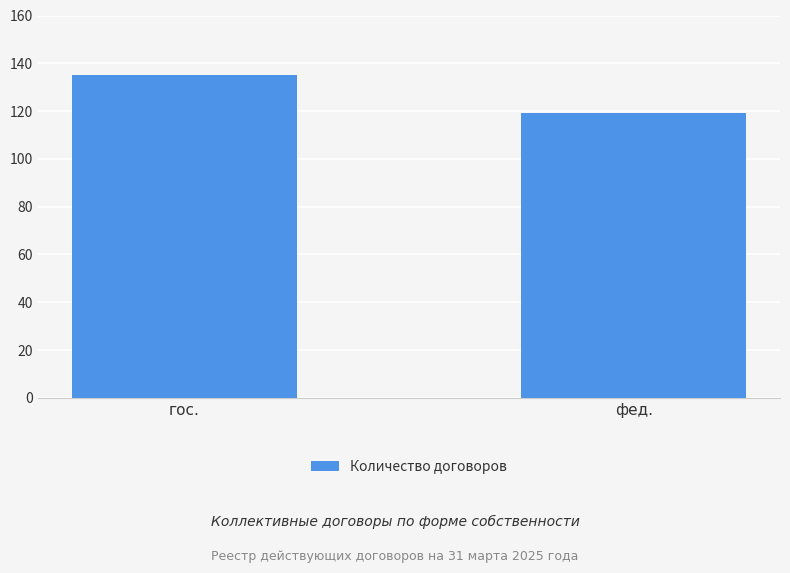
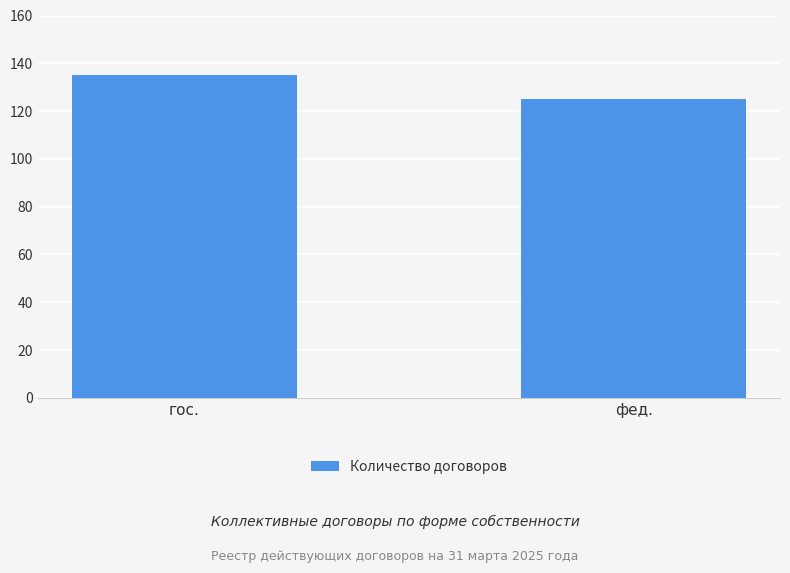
фед.: 119 -> 125
